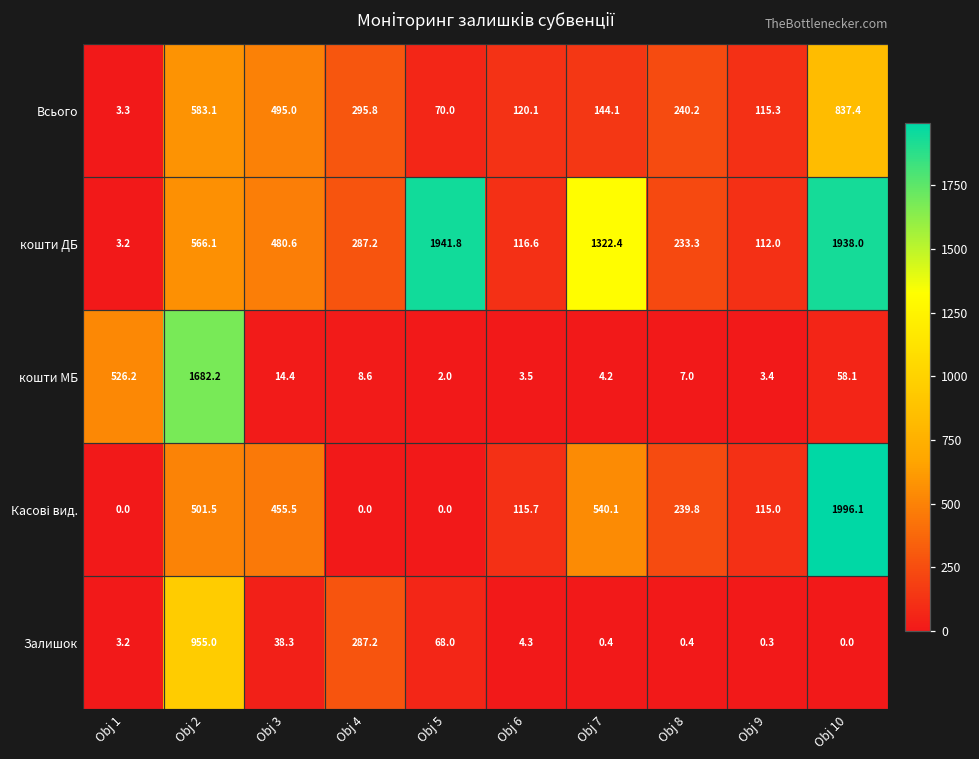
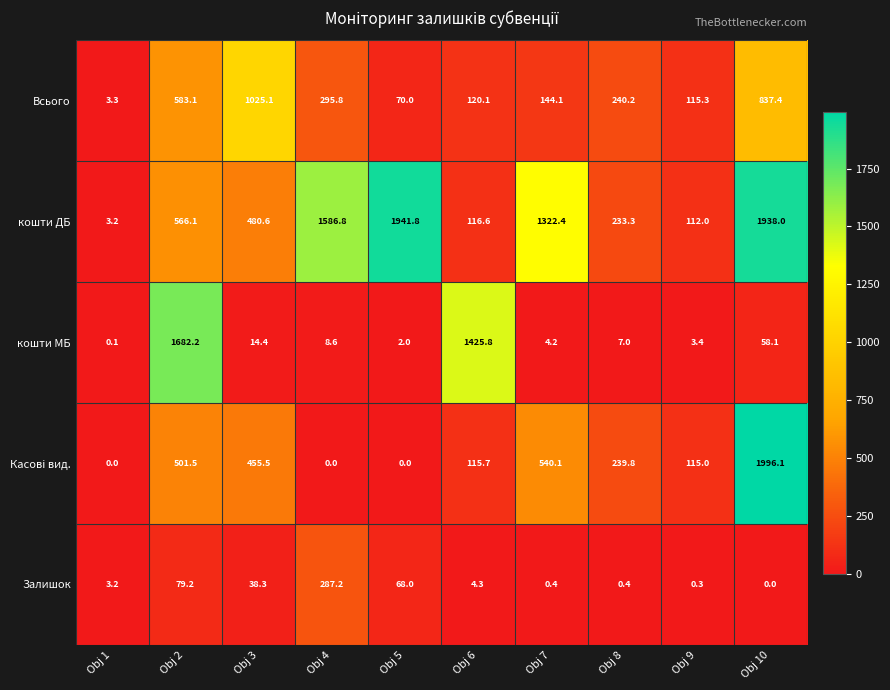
Всього, Obj 3: 495.0 -> 1025.1
кошти ДБ, Obj 4: 287.2 -> 1586.8
кошти МБ, Obj 1: 526.2 -> 0.1
кошти МБ, Obj 6: 3.5 -> 1425.8
Залишок, Obj 2: 955.0 -> 79.2
